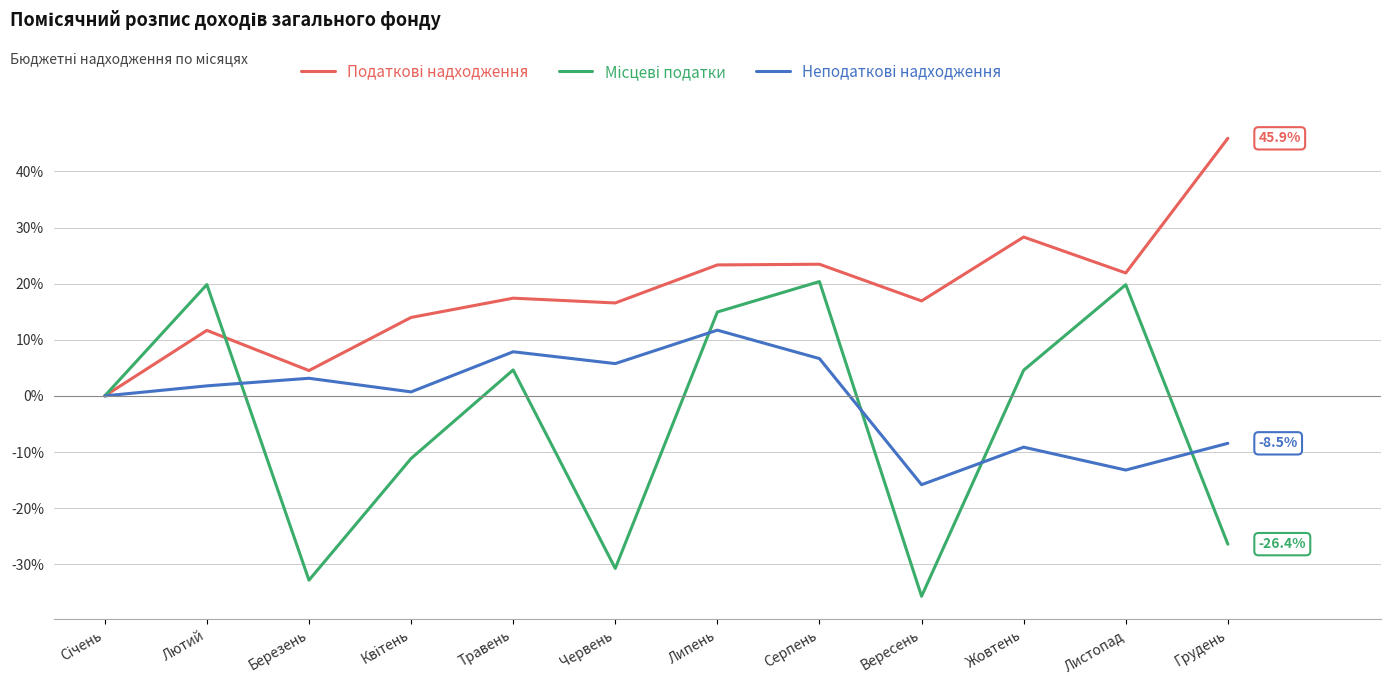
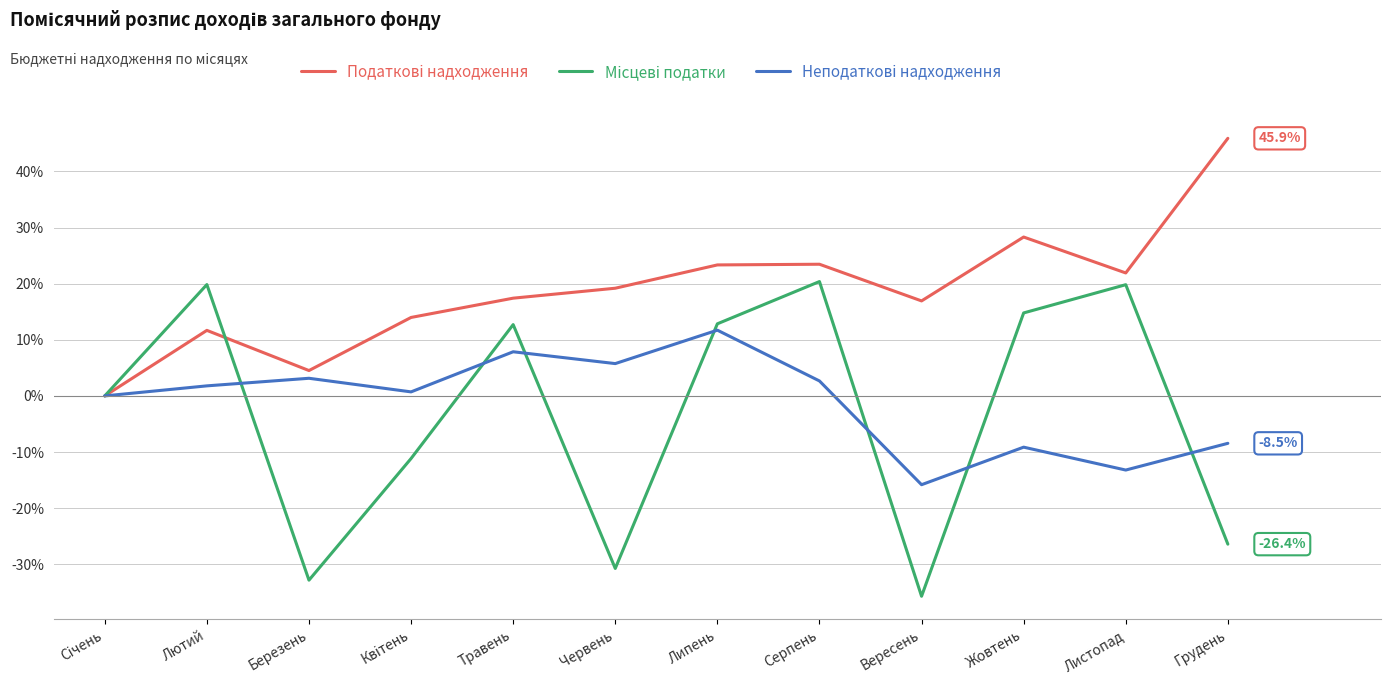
Місцеві податки, Травень: 5% -> 13%
Податкові надходження, Червень: 17% -> 19%
Місцеві податки, Липень: 15% -> 13%
Неподаткові надходження, Серпень: 7% -> 3%
Місцеві податки, Жовтень: 5% -> 15%
